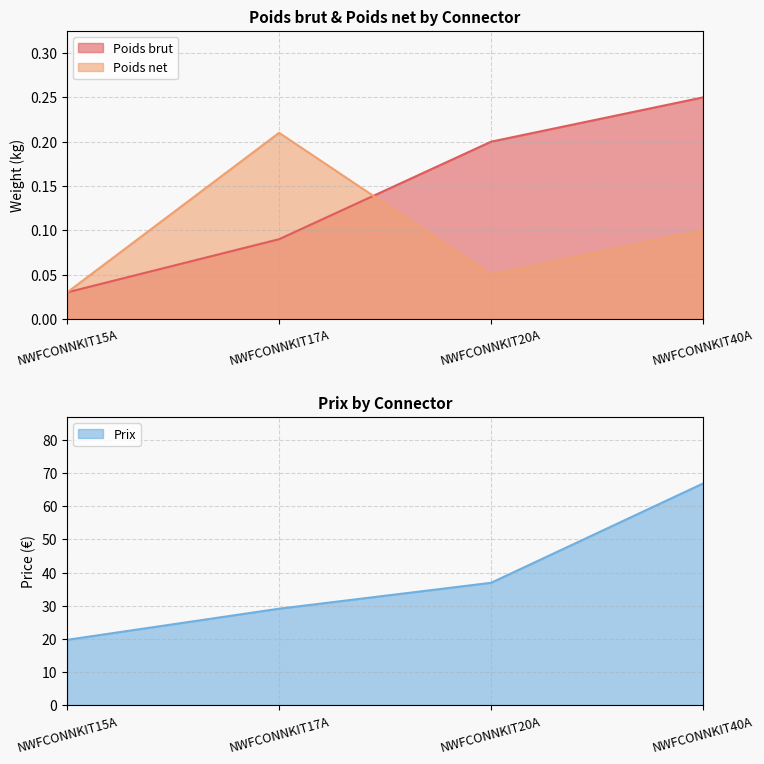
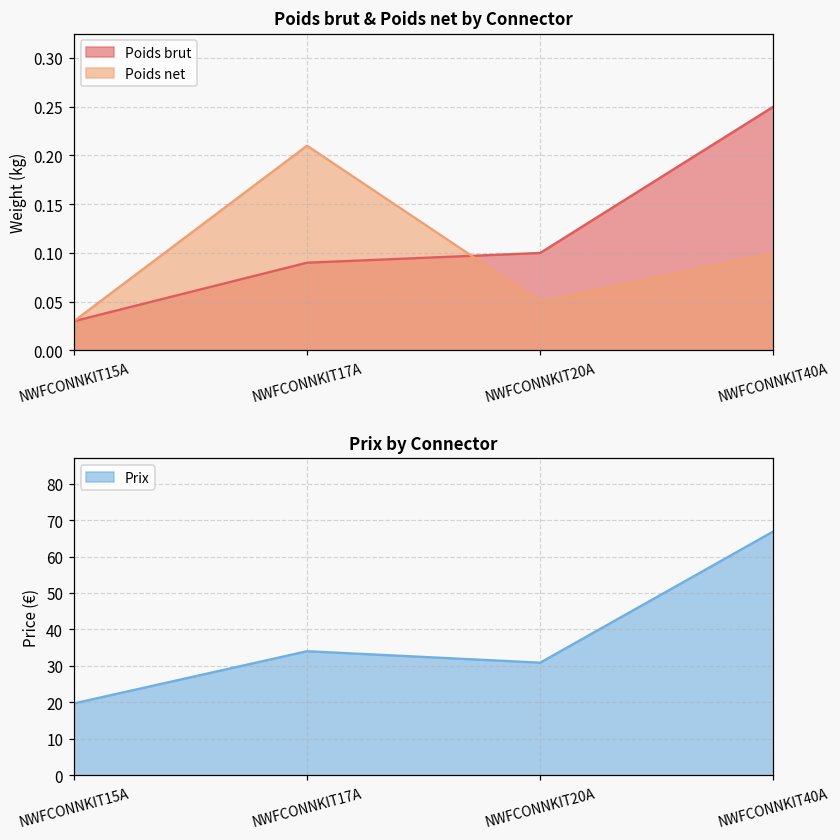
Poids brut & Poids net by Connector, Poids brut, NWFCONNKIT20A: 0.2 -> 0.1
Prix by Connector, NWFCONNKIT17A: 29 -> 34
Prix by Connector, NWFCONNKIT20A: 37 -> 31
